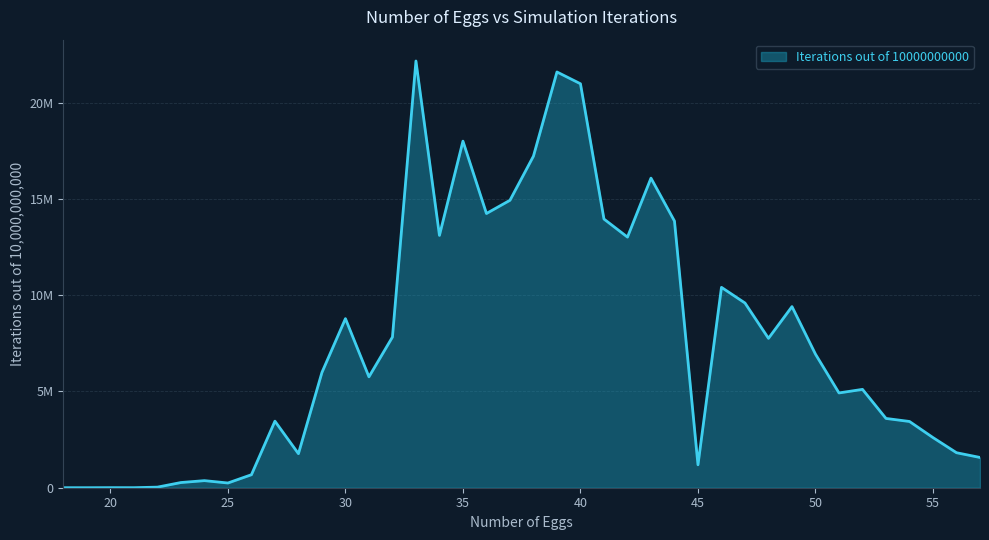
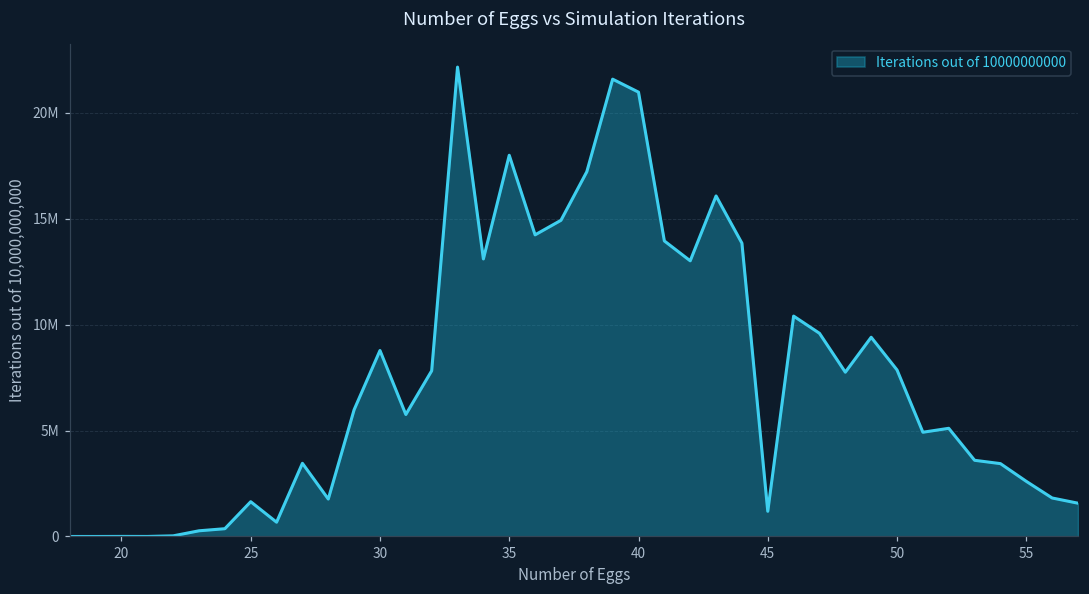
25: 200000 -> 1600000
50: 6900000 -> 7900000
